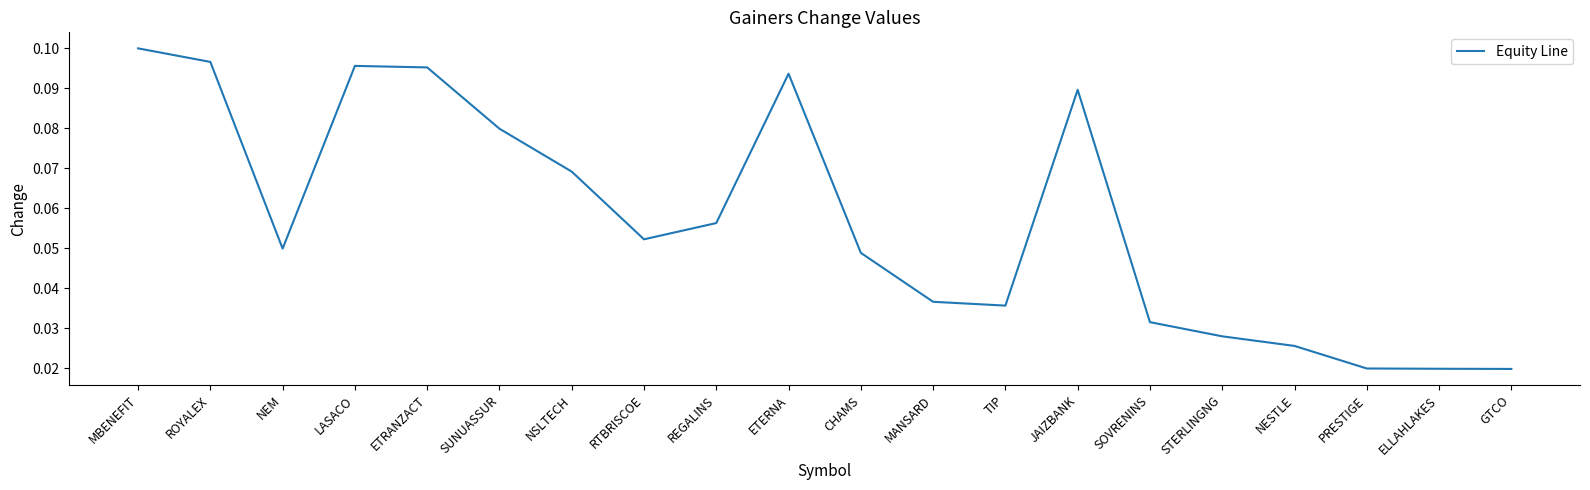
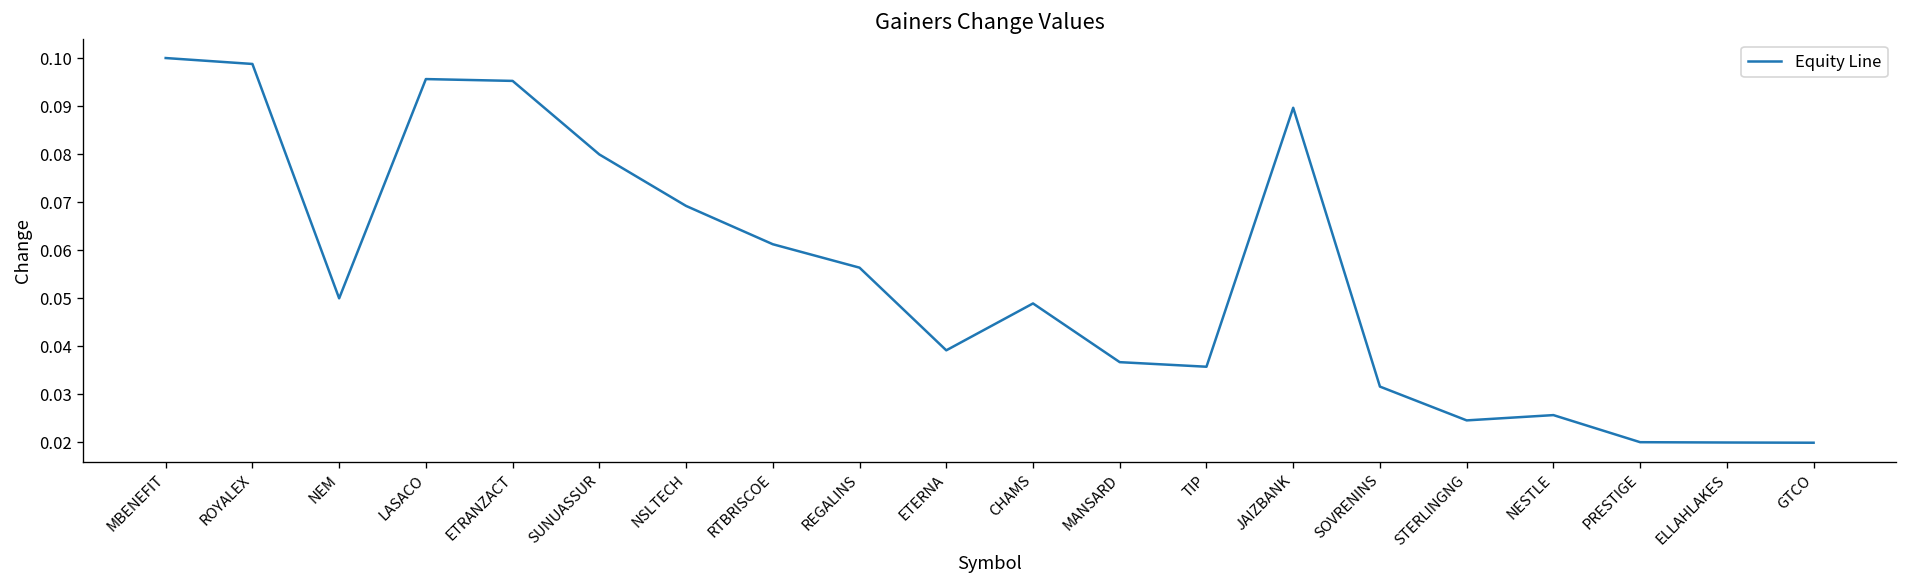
ROYALEX: 0.097 -> 0.099
RTBRISCOE: 0.052 -> 0.061
ETERNA: 0.094 -> 0.039
STERLINGNG: 0.028 -> 0.025
